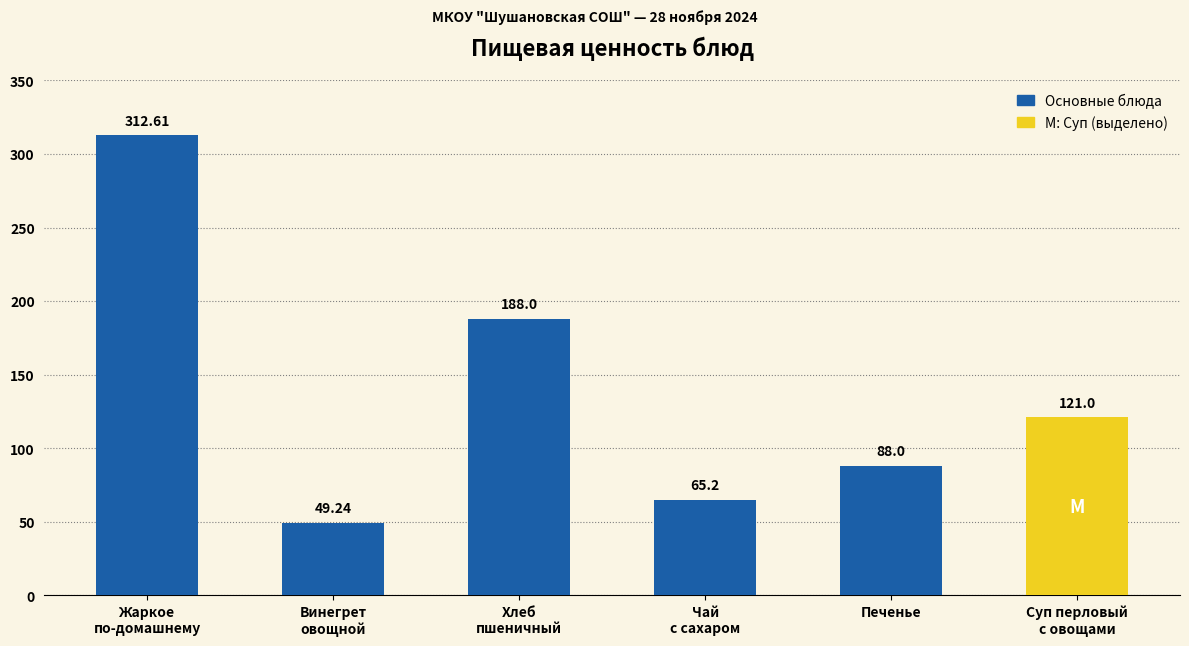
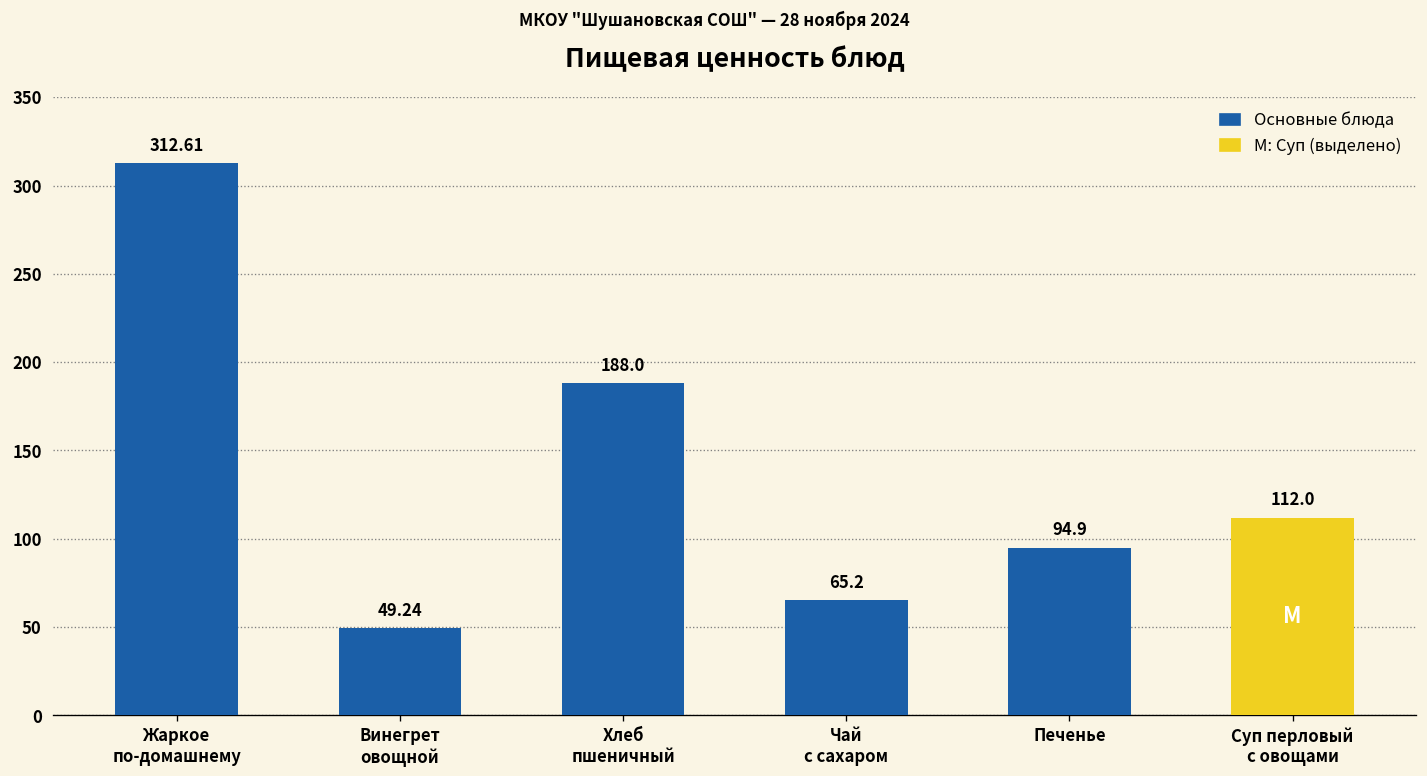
Печенье: 88.0 -> 94.9
Суп перловый с овощами: 121.0 -> 112.0
